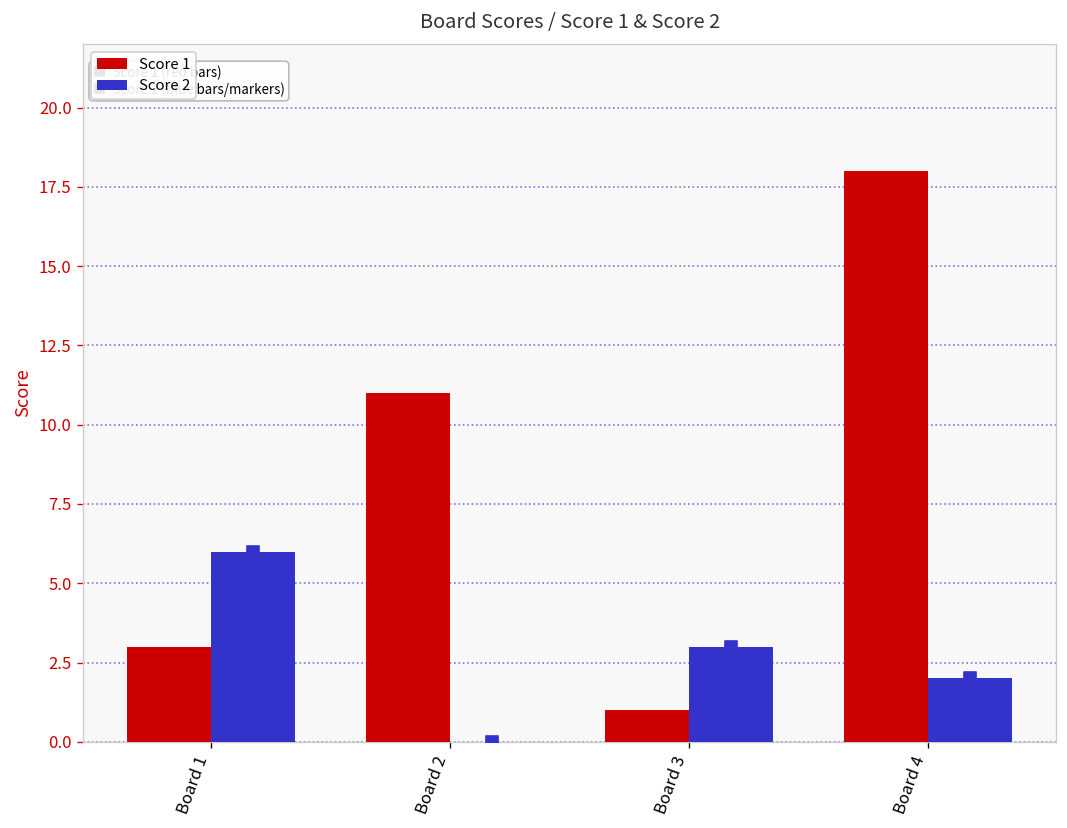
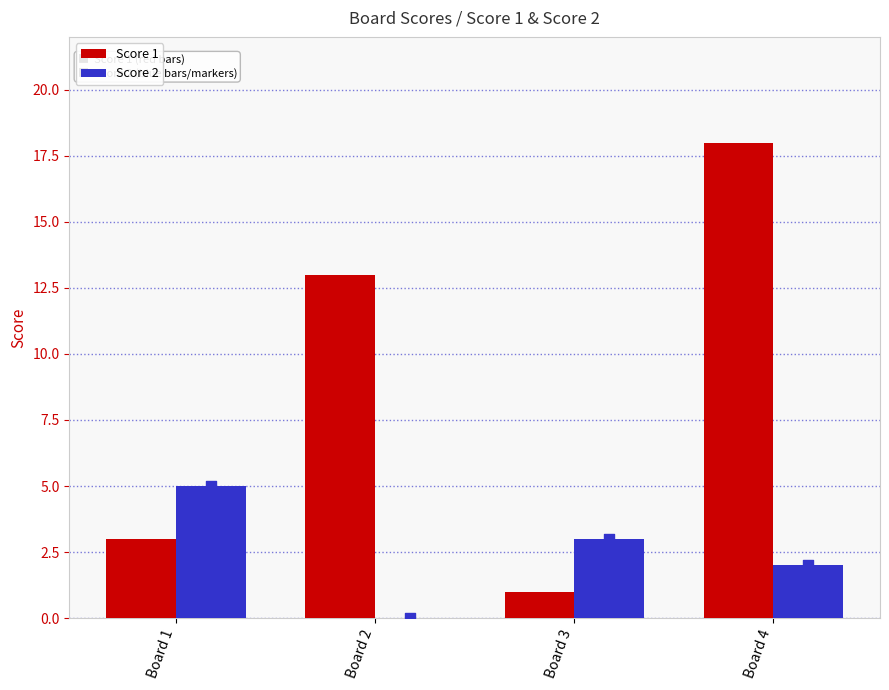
Score 2, Board 1: 6 -> 5
Score 1, Board 2: 11 -> 13
